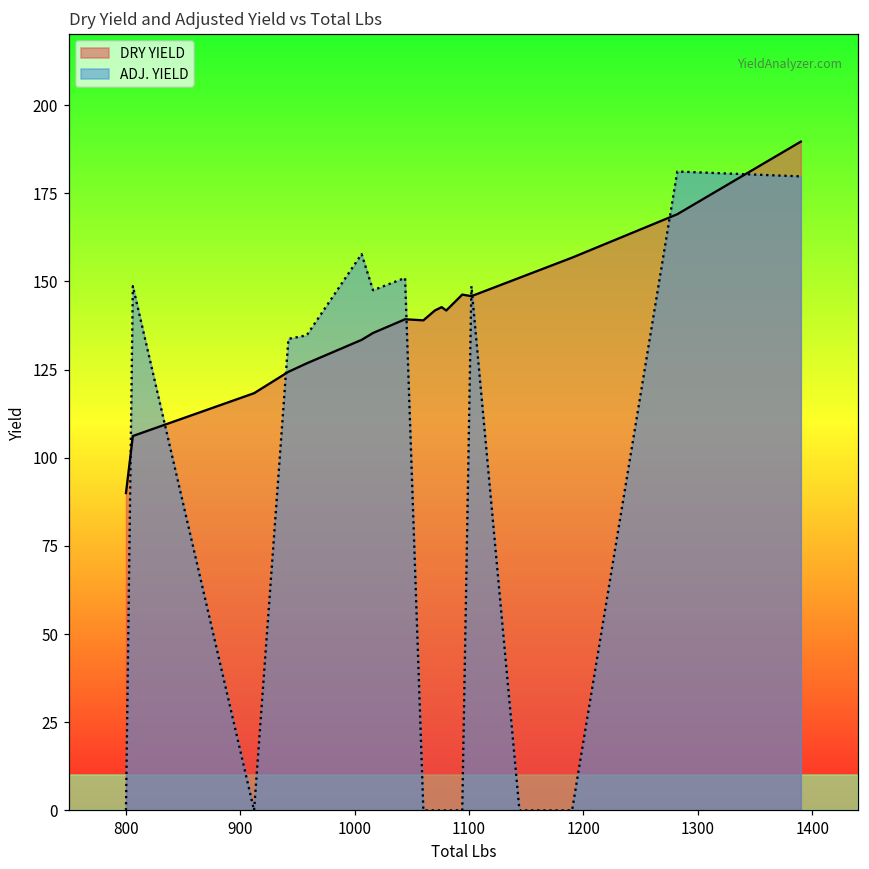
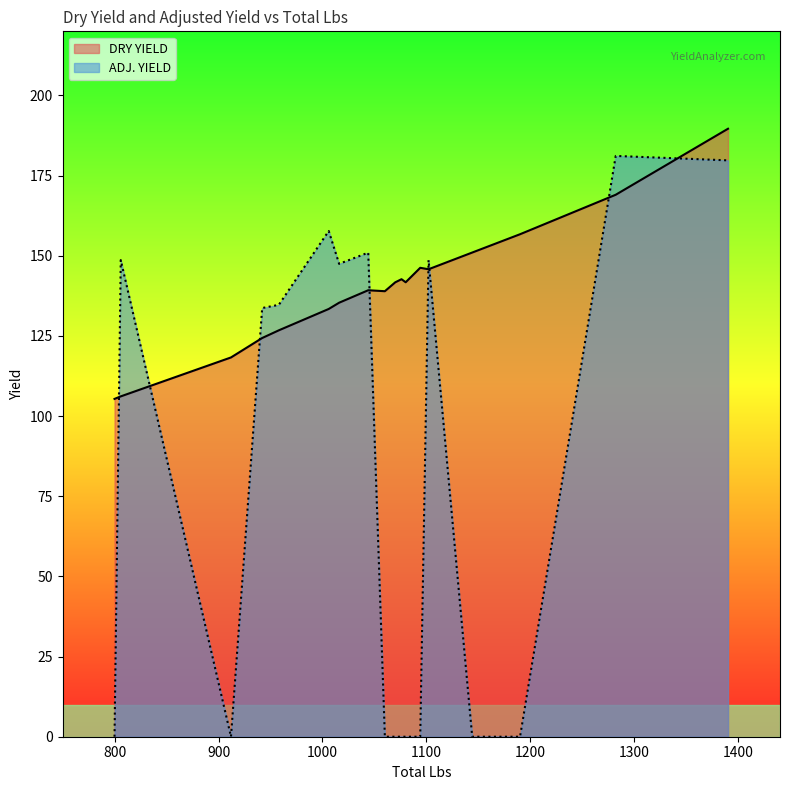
DRY YIELD, 800: 90 -> 105
